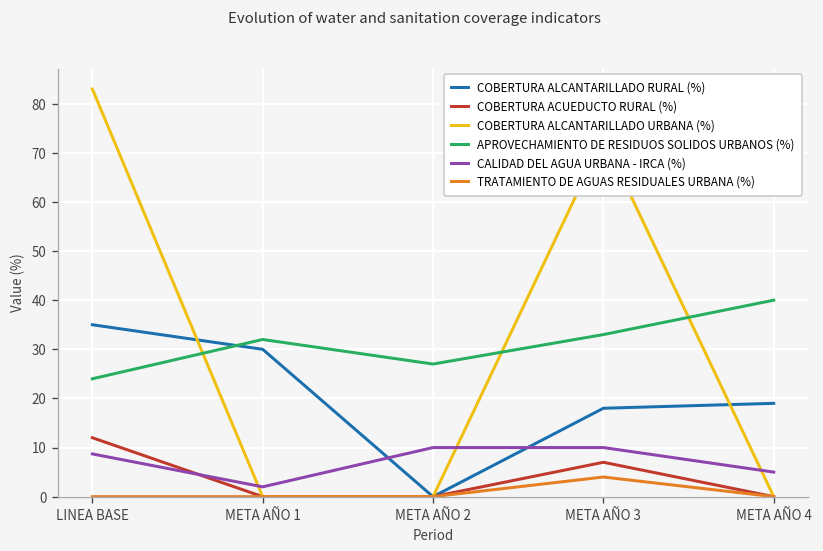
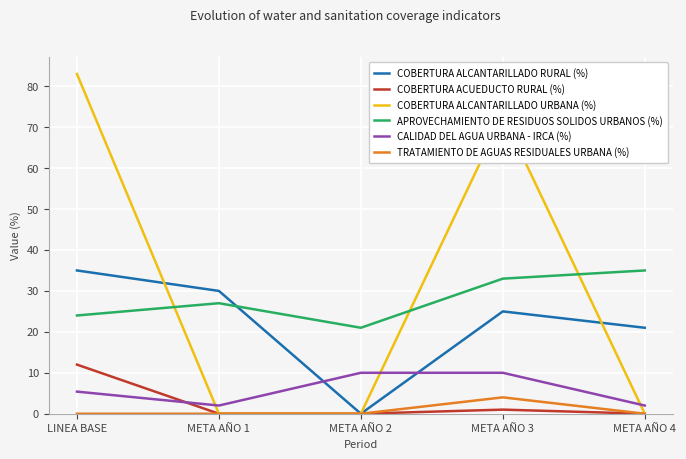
CALIDAD DEL AGUA URBANA - IRCA (%), LINEA BASE: 9 -> 5
APROVECHAMIENTO DE RESIDUOS SOLIDOS URBANOS (%), META AÑO 1: 32 -> 27
APROVECHAMIENTO DE RESIDUOS SOLIDOS URBANOS (%), META AÑO 2: 27 -> 21
COBERTURA ALCANTARILLADO RURAL (%), META AÑO 3: 18 -> 25
COBERTURA ACUEDUCTO RURAL (%), META AÑO 3: 7 -> 1
COBERTURA ALCANTARILLADO RURAL (%), META AÑO 4: 19 -> 21
APROVECHAMIENTO DE RESIDUOS SOLIDOS URBANOS (%), META AÑO 4: 40 -> 35
CALIDAD DEL AGUA URBANA - IRCA (%), META AÑO 4: 5 -> 2
